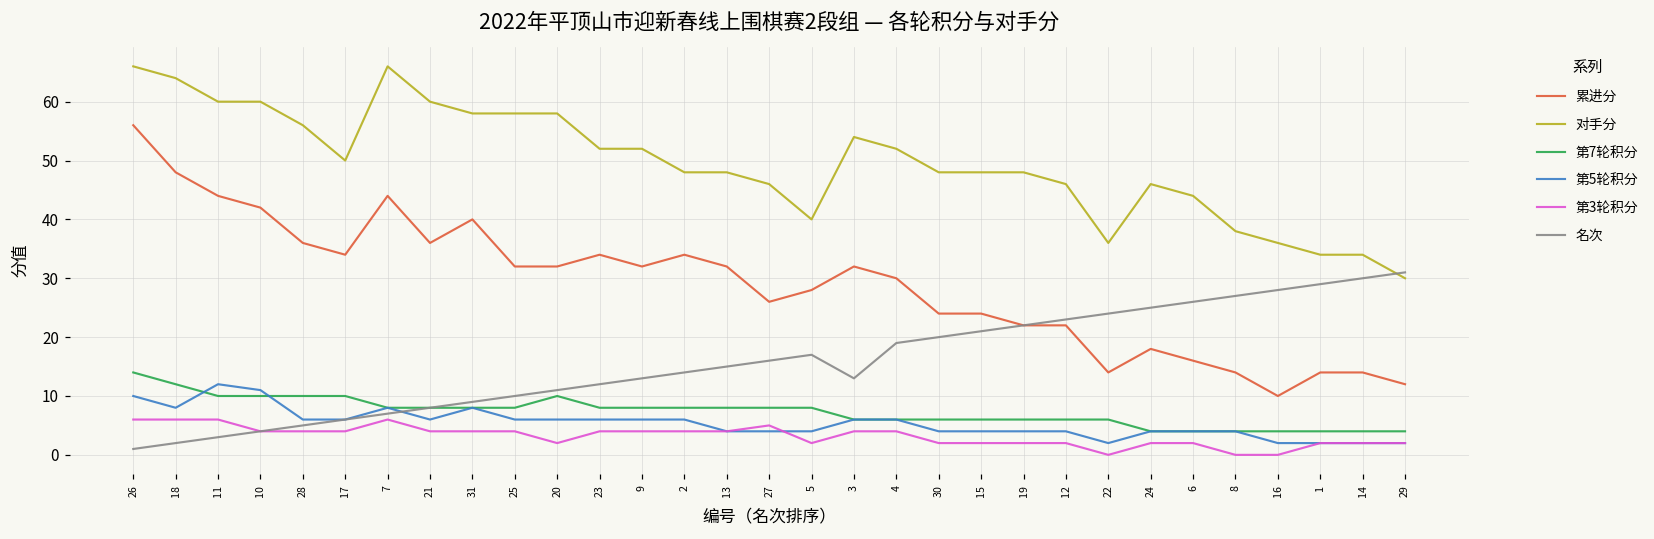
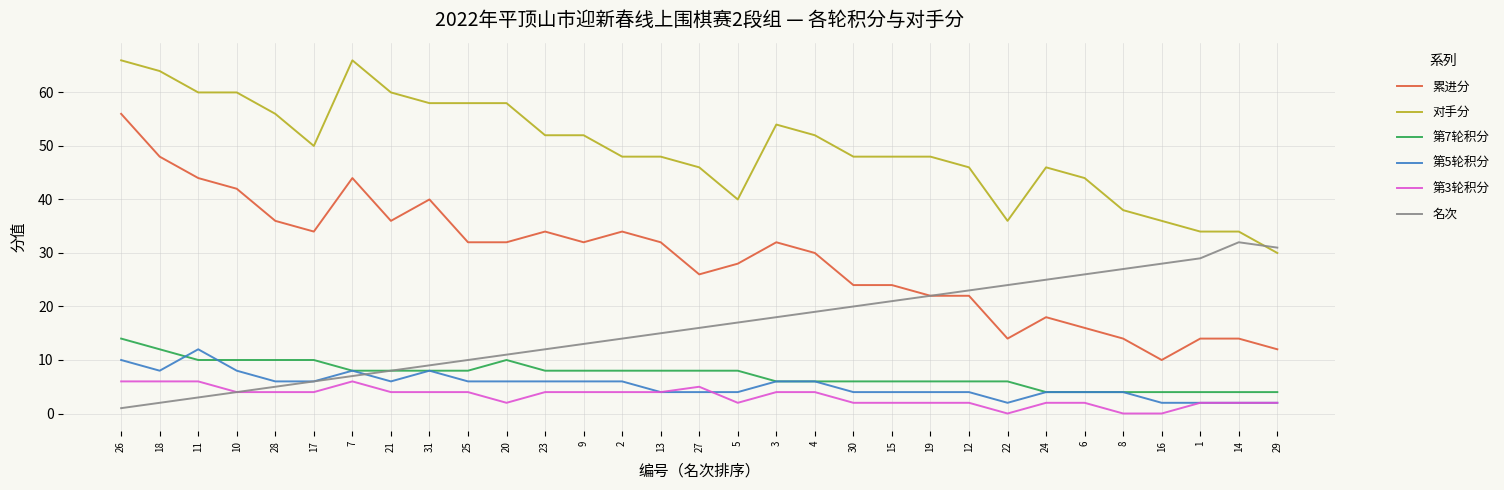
第5轮积分, 10: 11 -> 8
名次, 3: 13 -> 18
名次, 14: 30 -> 32
